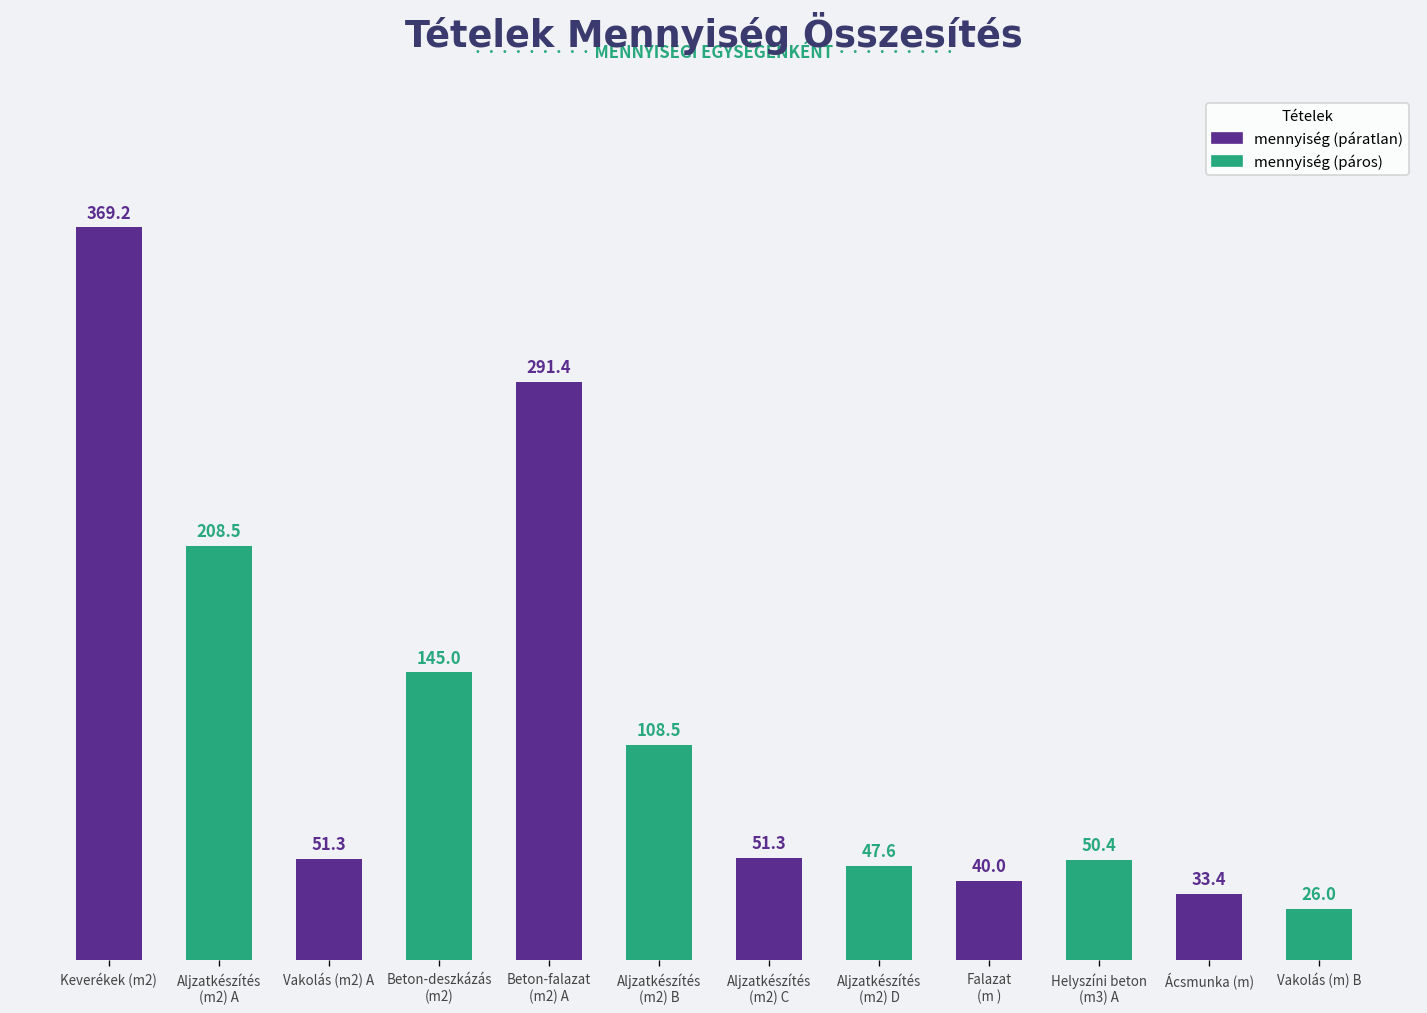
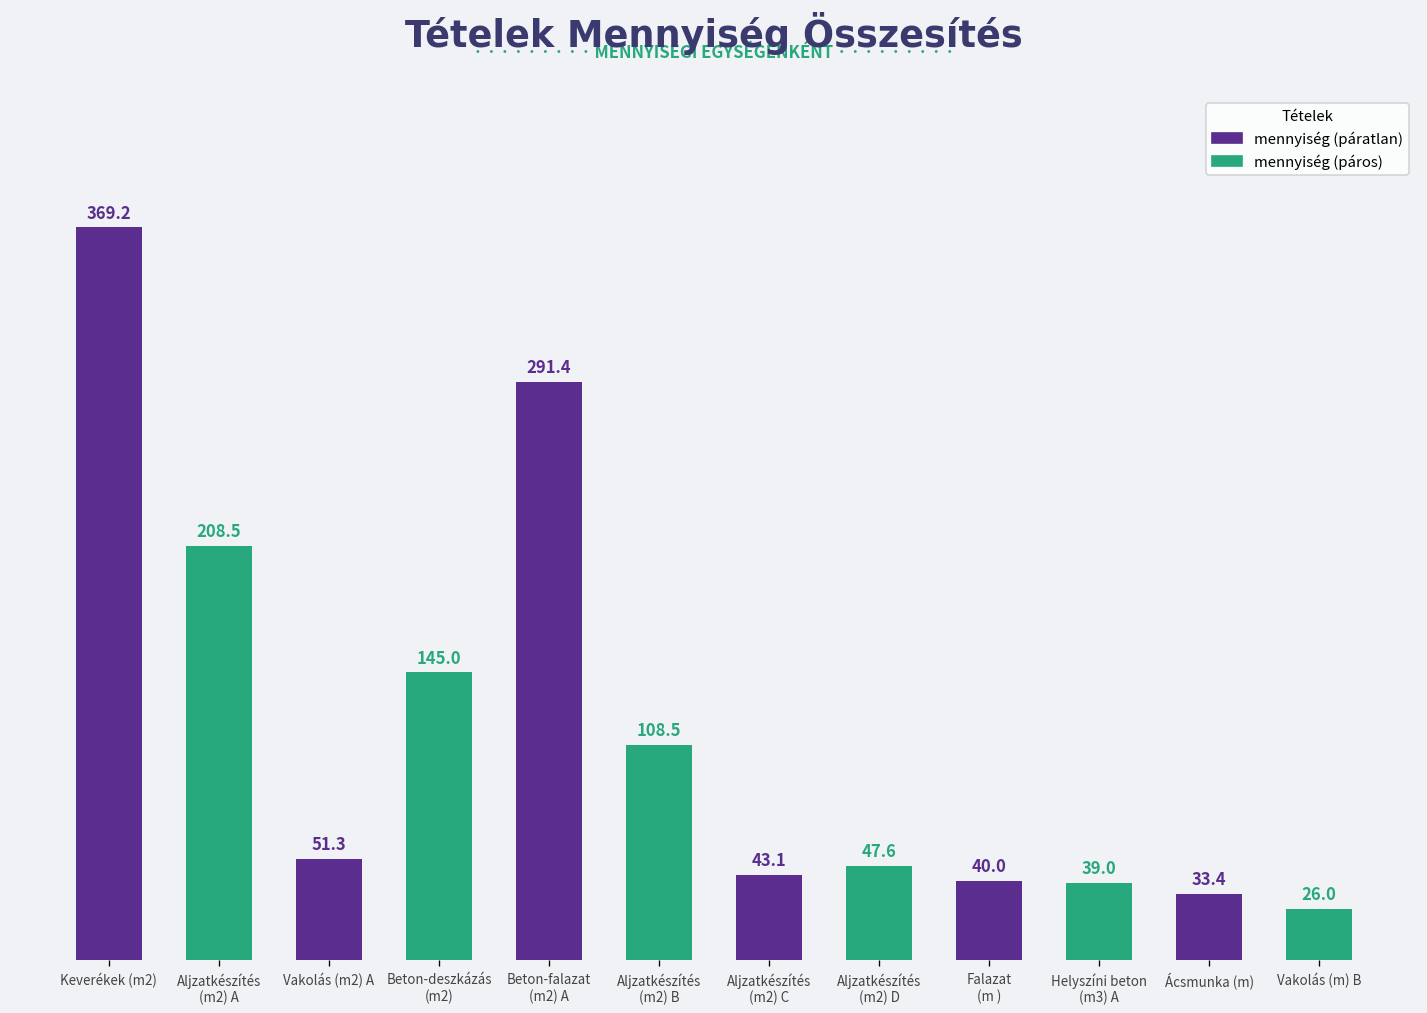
Aljzatkészítés (m2) C: 51.3 -> 43.1
Helyszíni beton (m3) A: 50.4 -> 39.0
